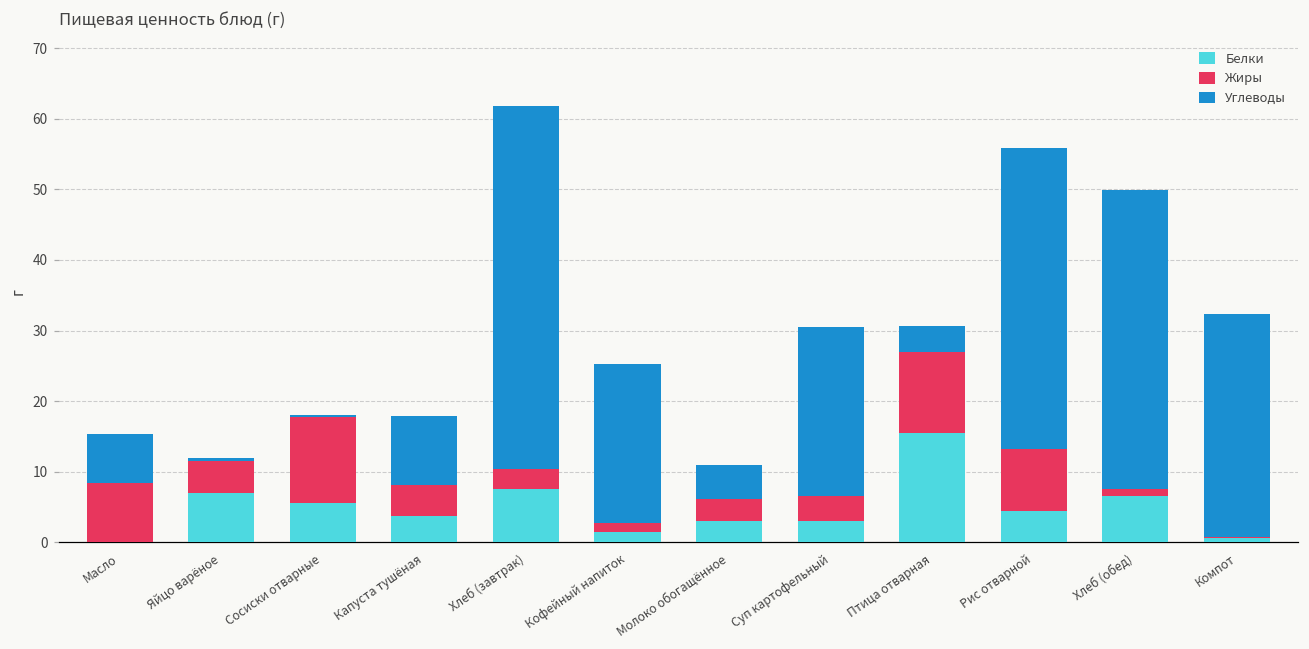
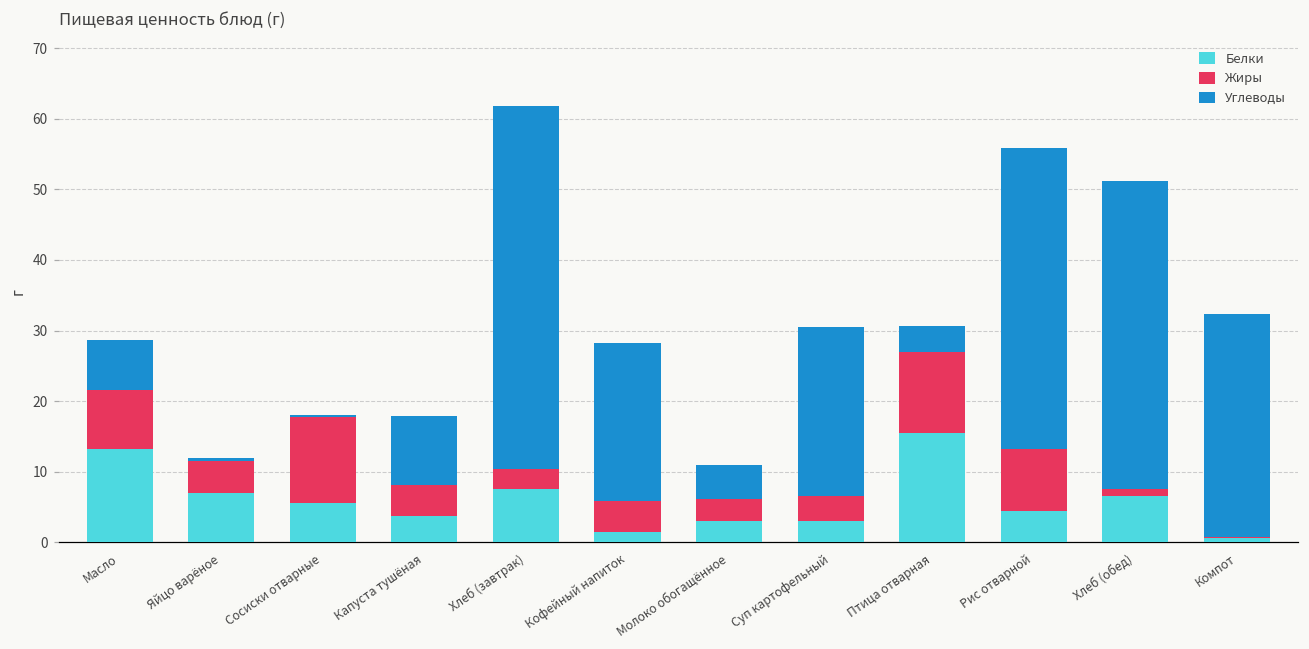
Белки, Масло: 0 -> 13
Жиры, Кофейный напиток: 1 -> 4
Углеводы, Хлеб (обед): 42 -> 44
